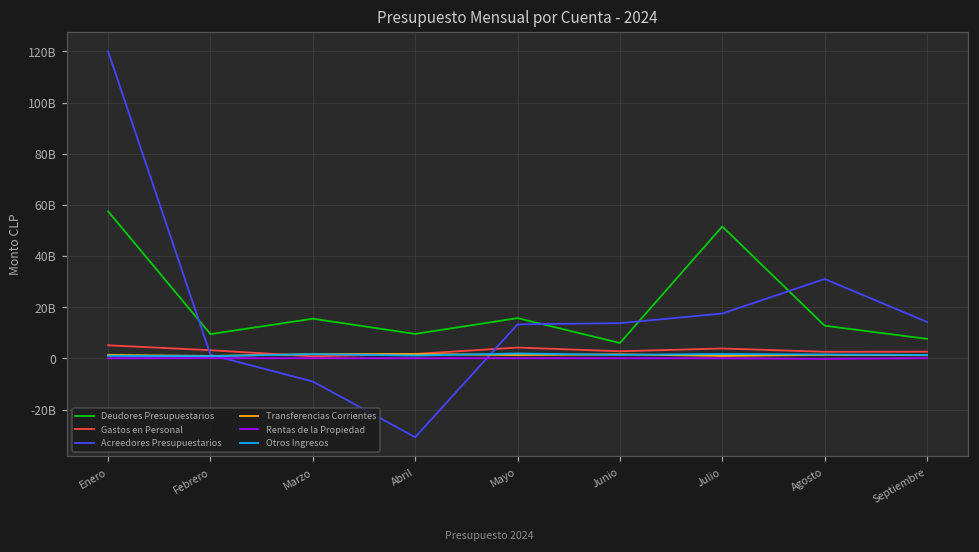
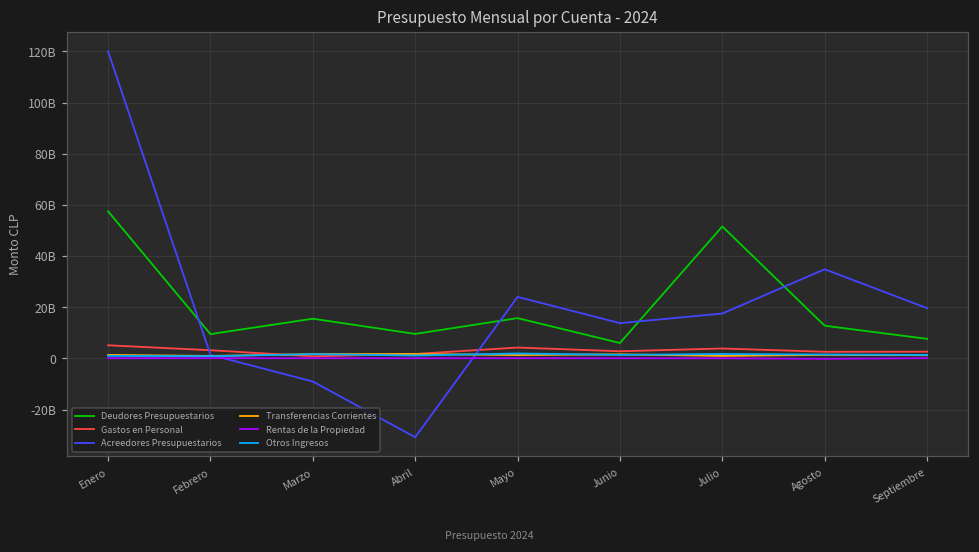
Acreedores Presupuestarios, Mayo: 13000000000 -> 24000000000
Acreedores Presupuestarios, Agosto: 31000000000 -> 35000000000
Acreedores Presupuestarios, Septiembre: 14000000000 -> 20000000000
